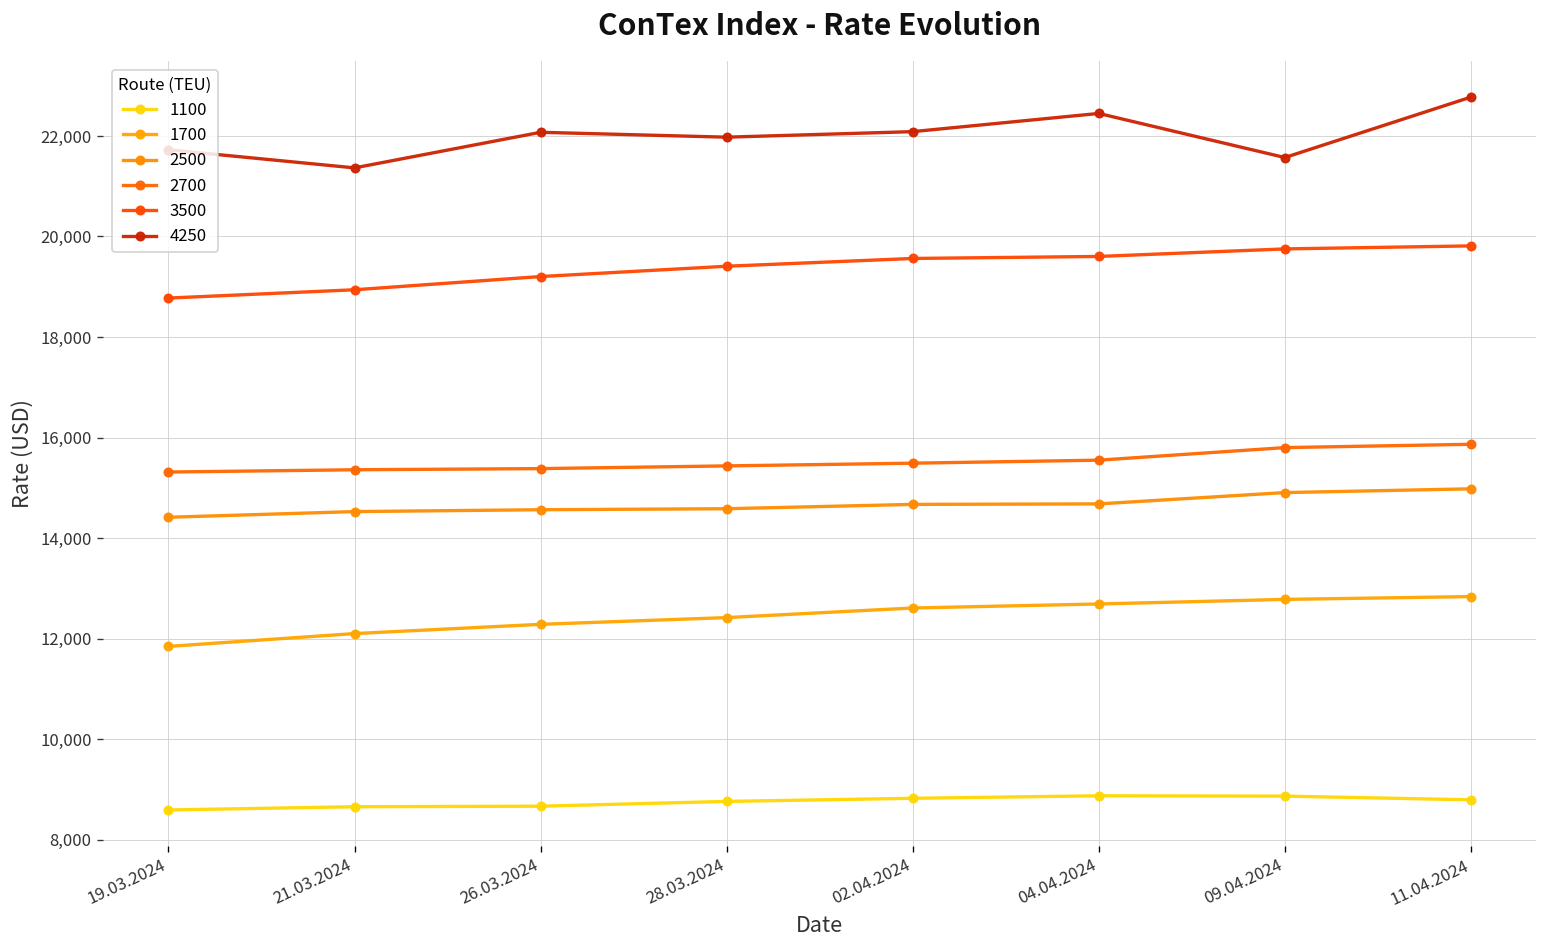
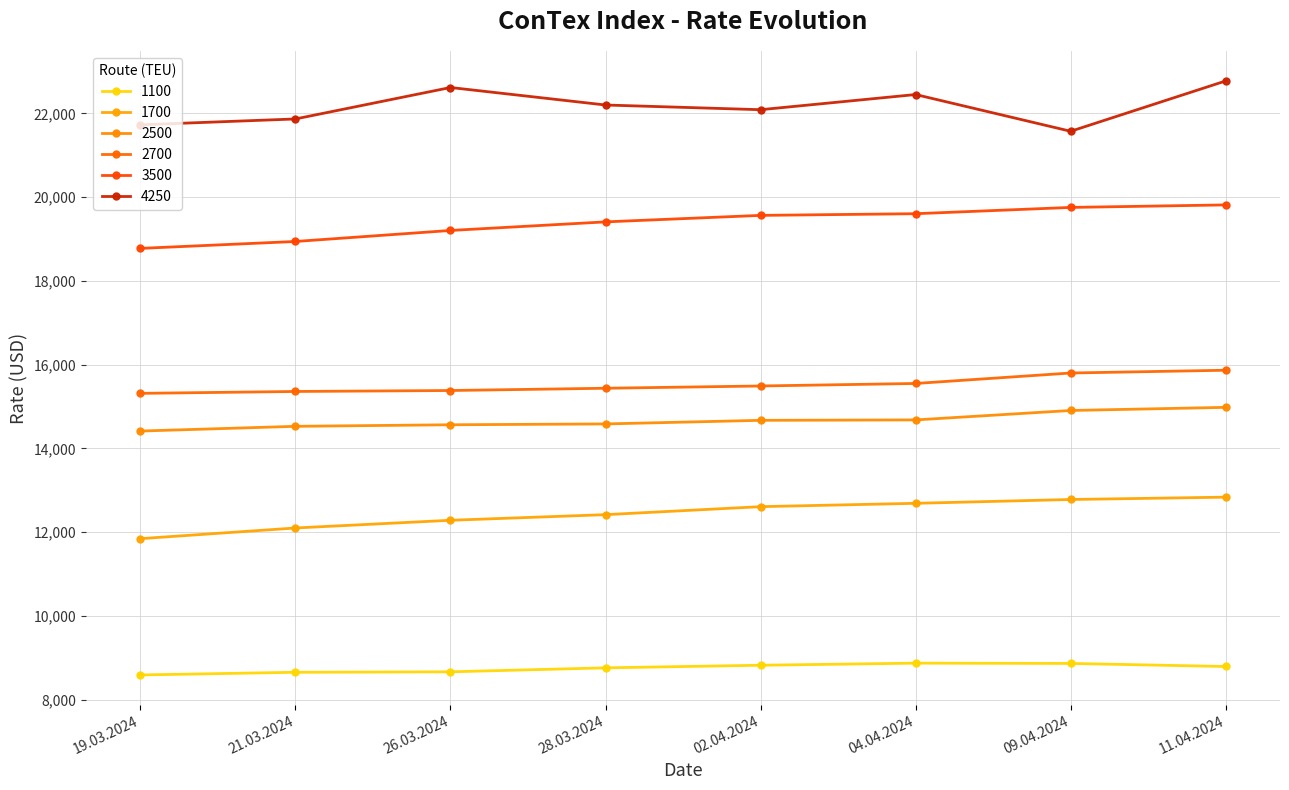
4250, 21.03.2024: 21,400 -> 21,900
4250, 26.03.2024: 22,100 -> 22,600
4250, 28.03.2024: 22,000 -> 22,200
